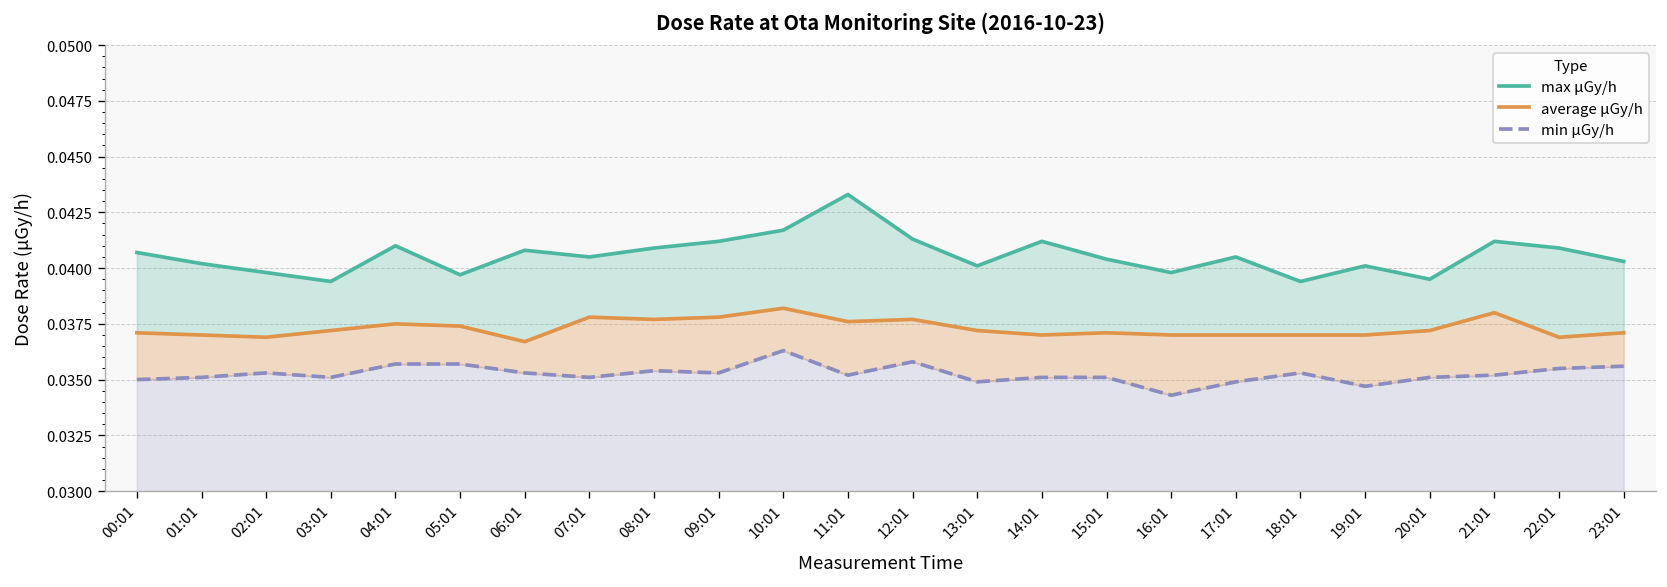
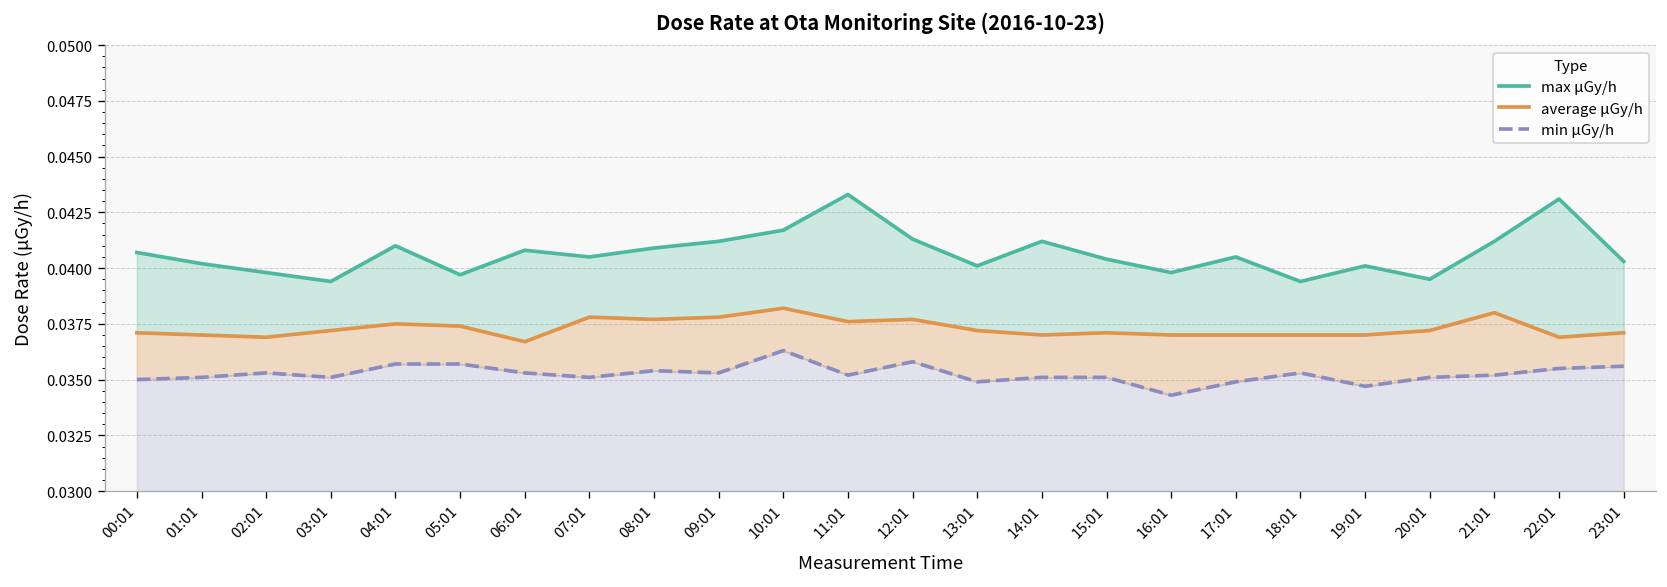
max μGy/h, 22:01: 0.0409 -> 0.0431
